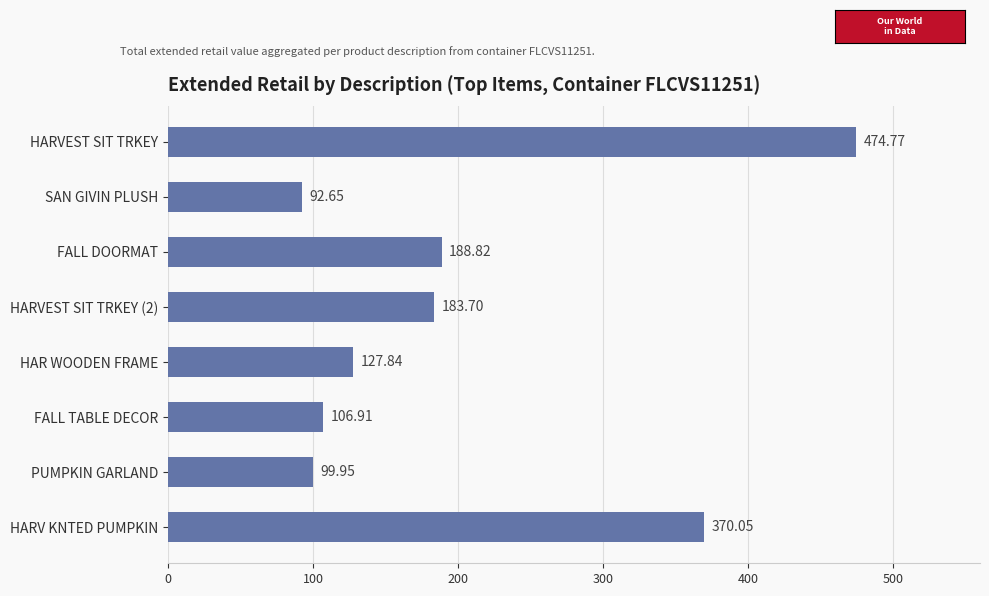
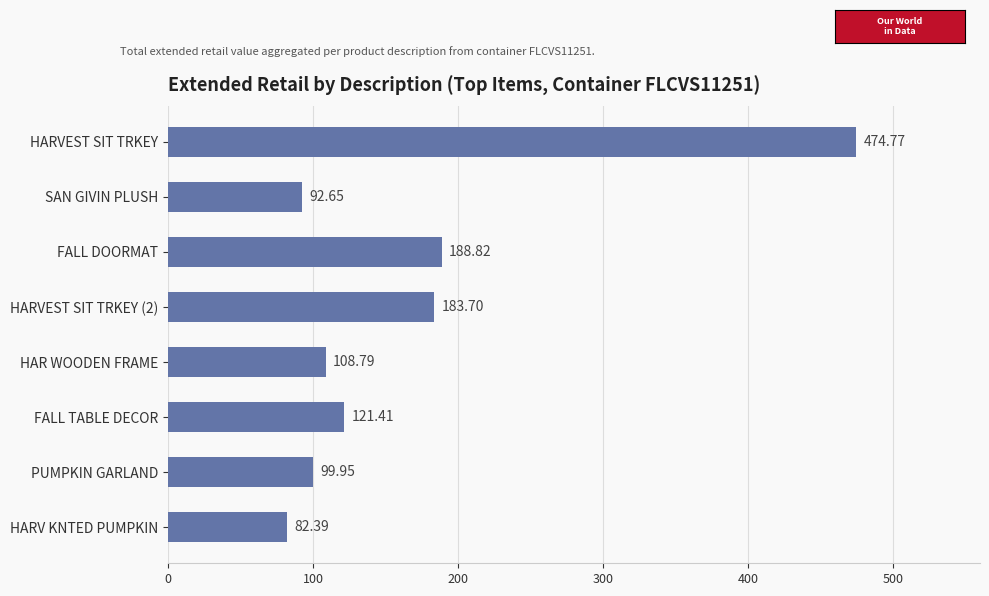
HAR WOODEN FRAME: 127.84 -> 108.79
FALL TABLE DECOR: 106.91 -> 121.41
HARV KNTED PUMPKIN: 370.05 -> 82.39
